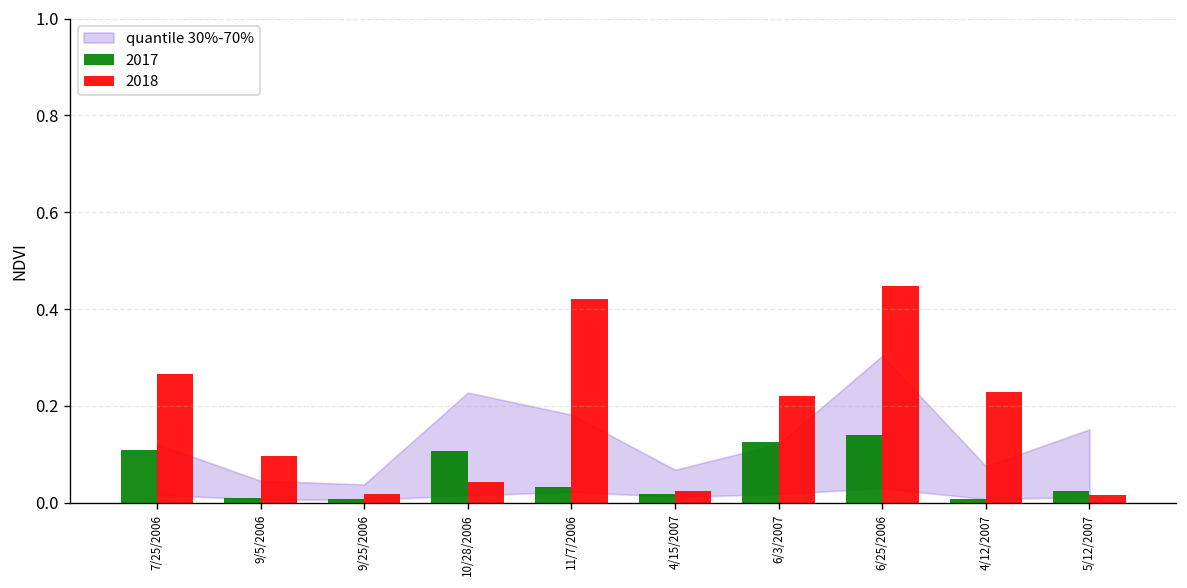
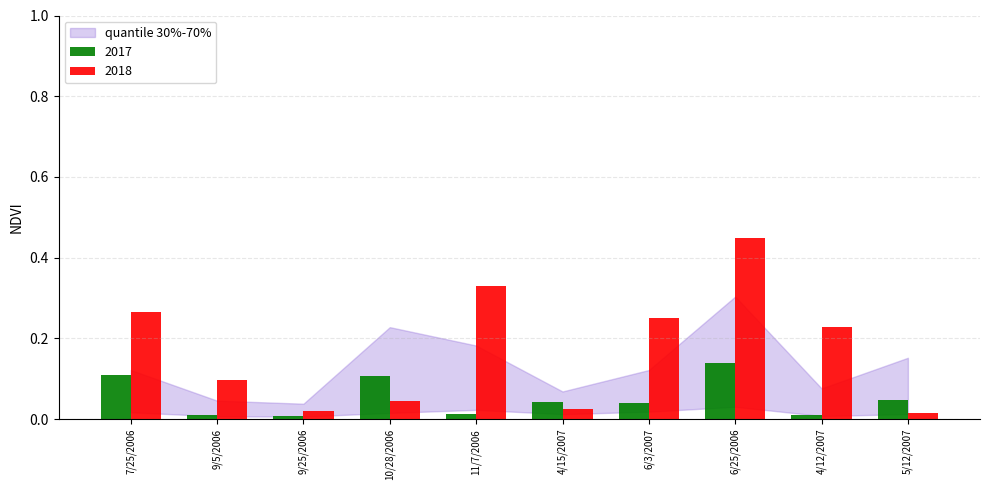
2017, 11/7/2006: 0.03 -> 0.01
2018, 11/7/2006: 0.42 -> 0.33
2017, 4/15/2007: 0.02 -> 0.04
2017, 6/3/2007: 0.13 -> 0.04
2018, 6/3/2007: 0.22 -> 0.25
2017, 5/12/2007: 0.03 -> 0.05
